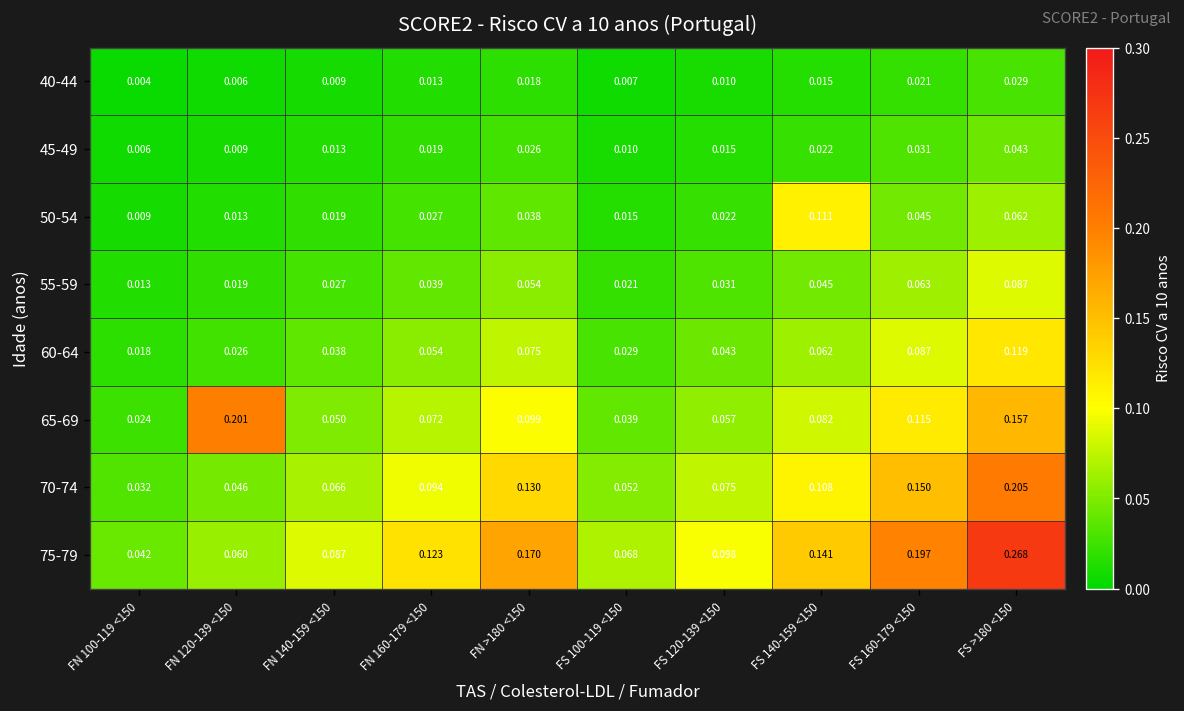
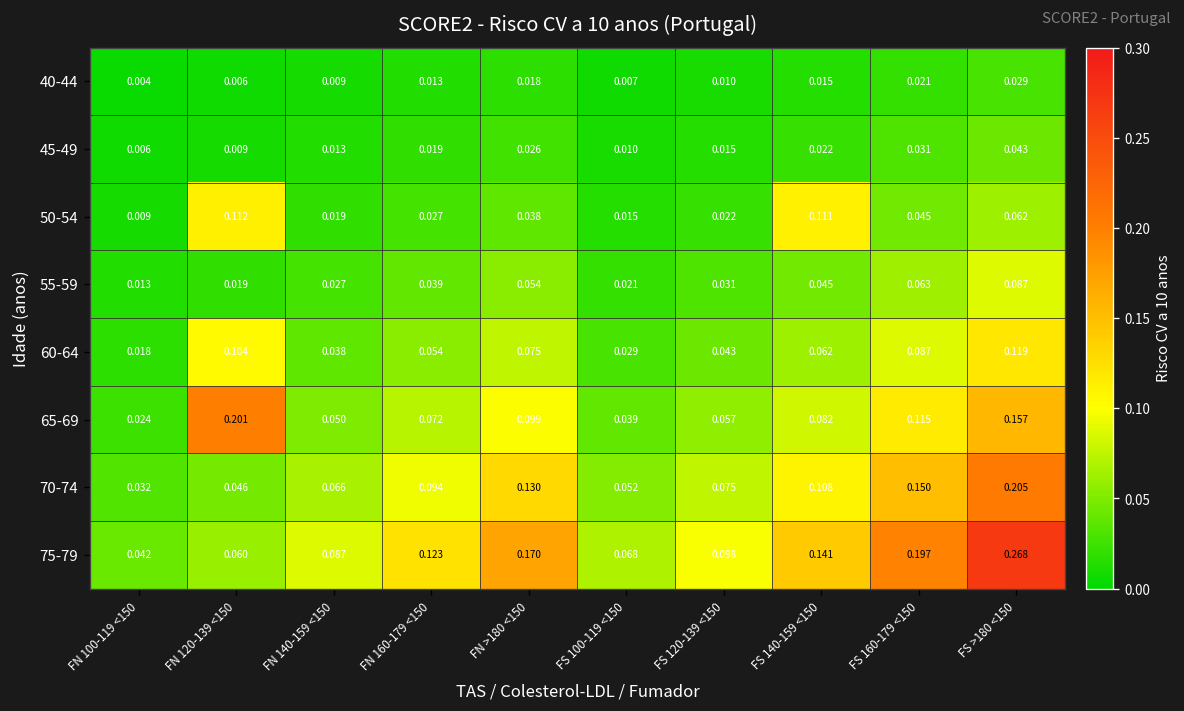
50-54, FN 120-139 <150: 0.013 -> 0.112
60-64, FN 120-139 <150: 0.026 -> 0.104
